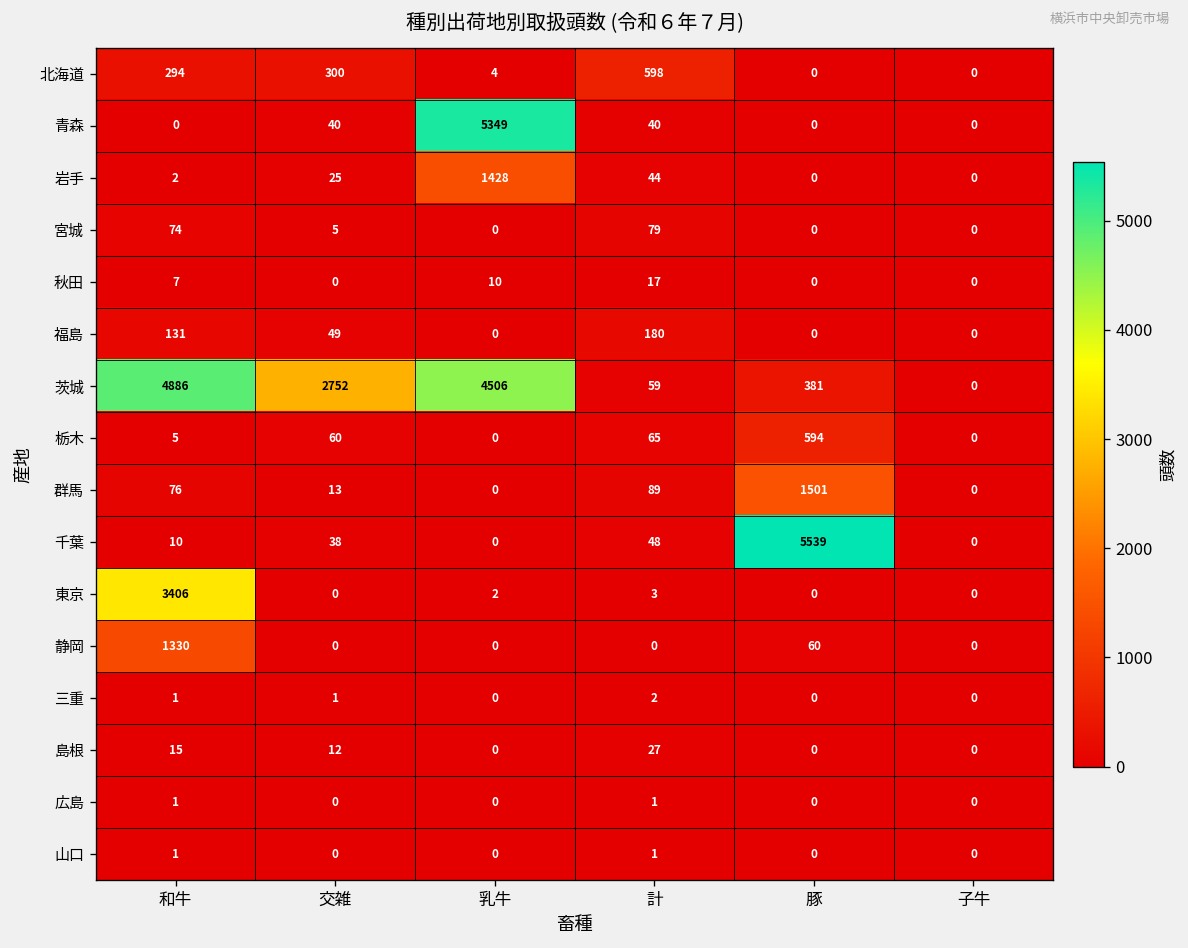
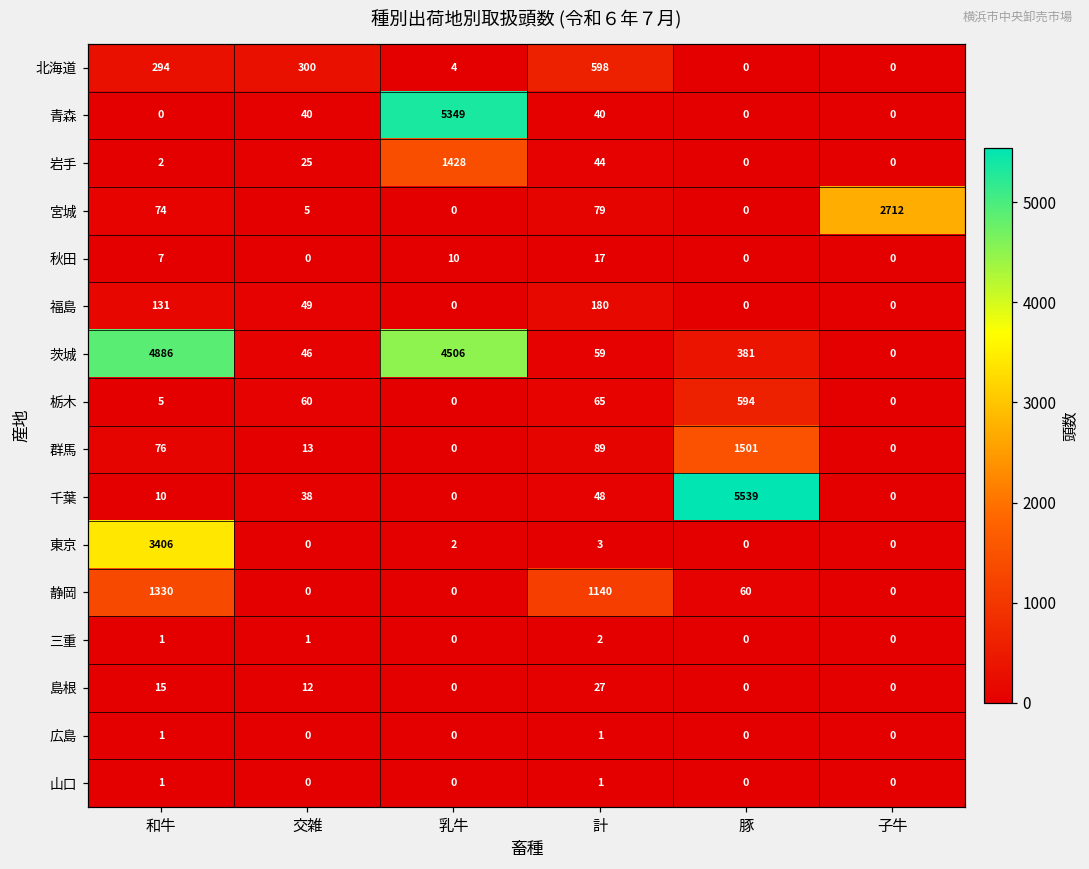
宮城, 子牛: 0 -> 2712
茨城, 交雑: 2752 -> 46
静岡, 計: 0 -> 1140
